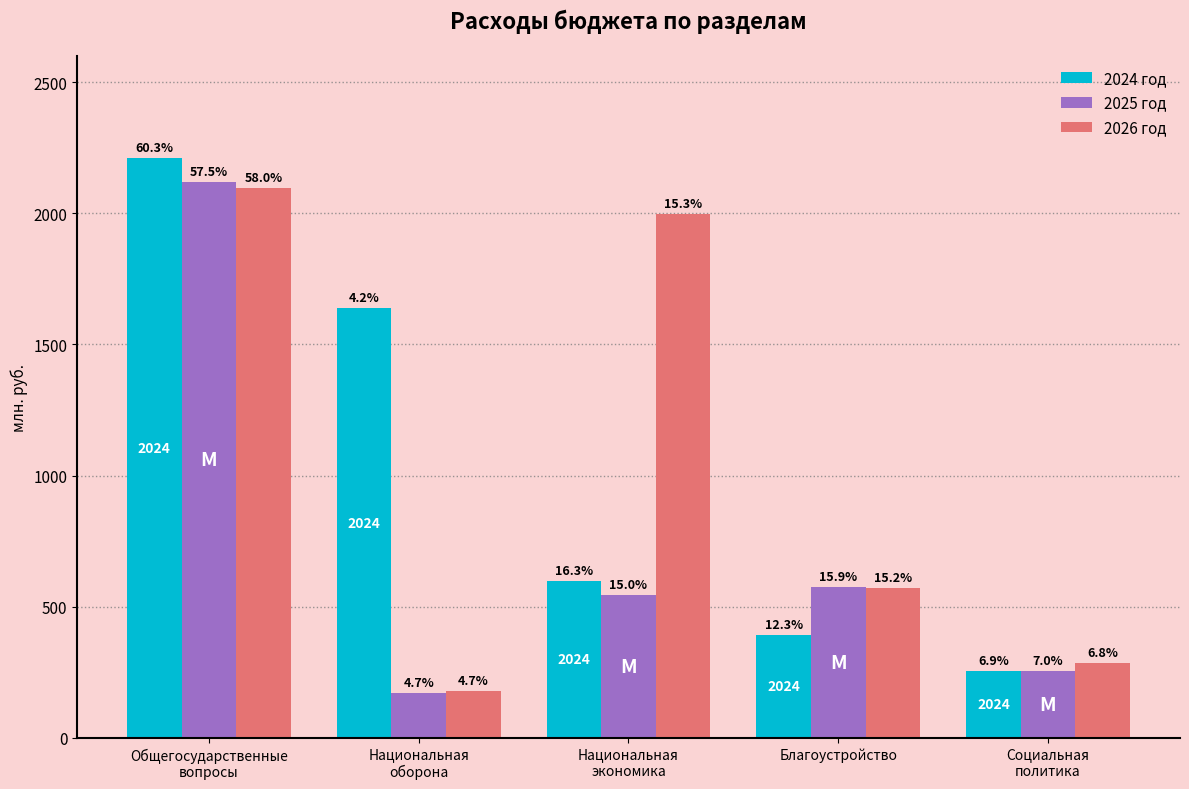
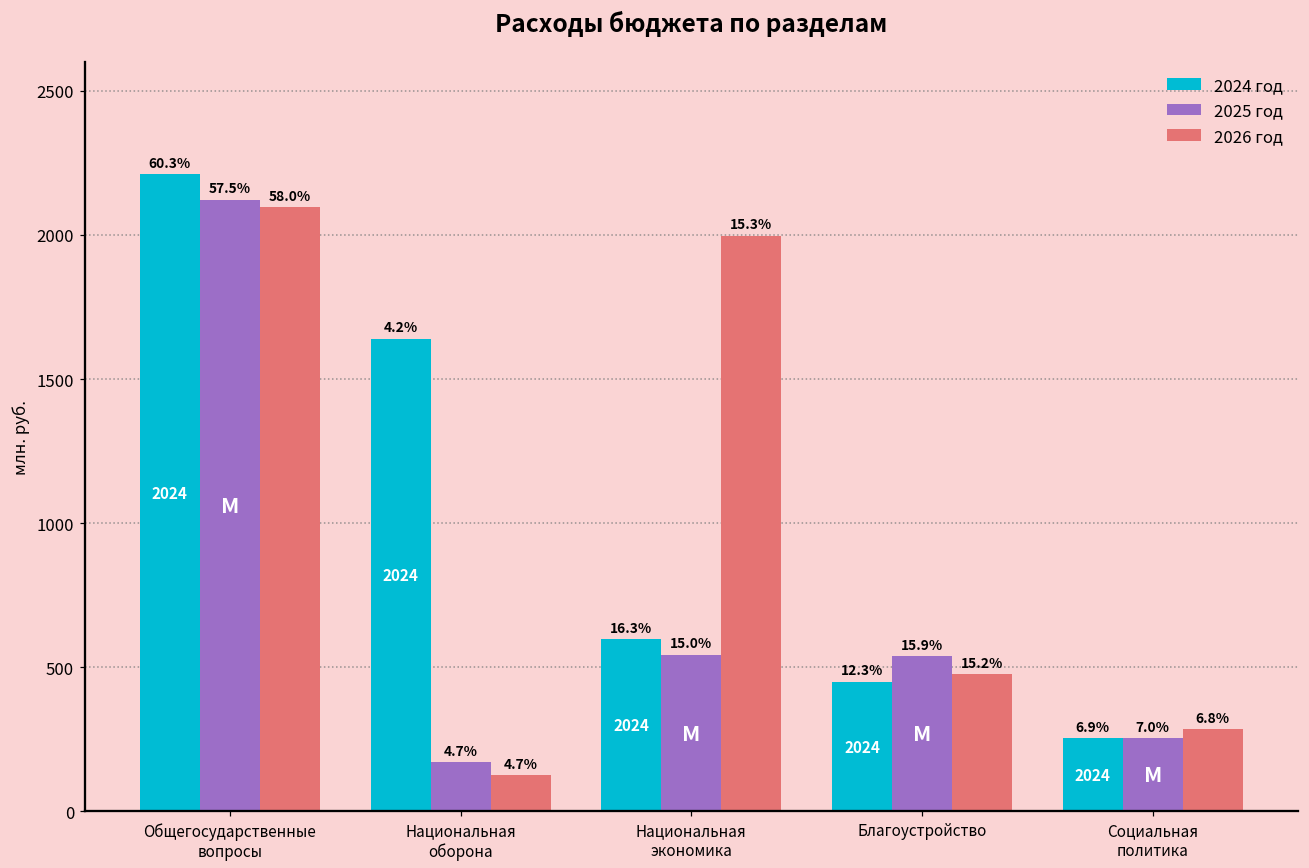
2026 год, Национальная оборона: 180 -> 130
2024 год, Благоустройство: 390 -> 450
2025 год, Благоустройство: 580 -> 540
2026 год, Благоустройство: 570 -> 480
